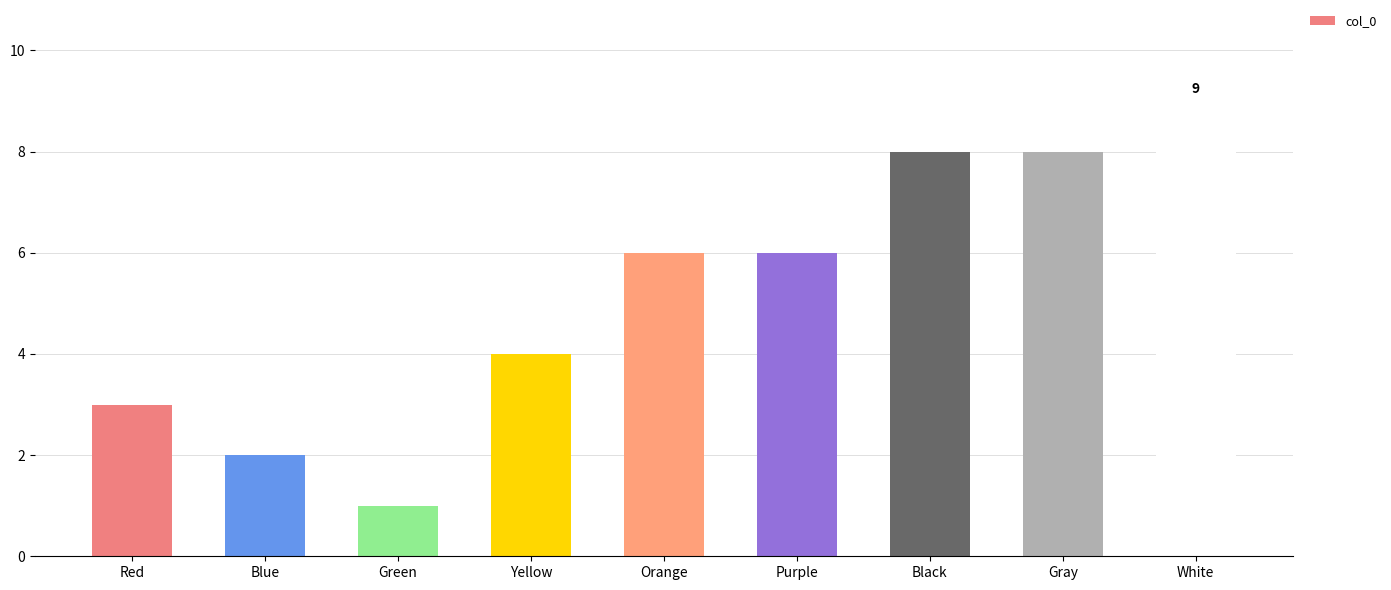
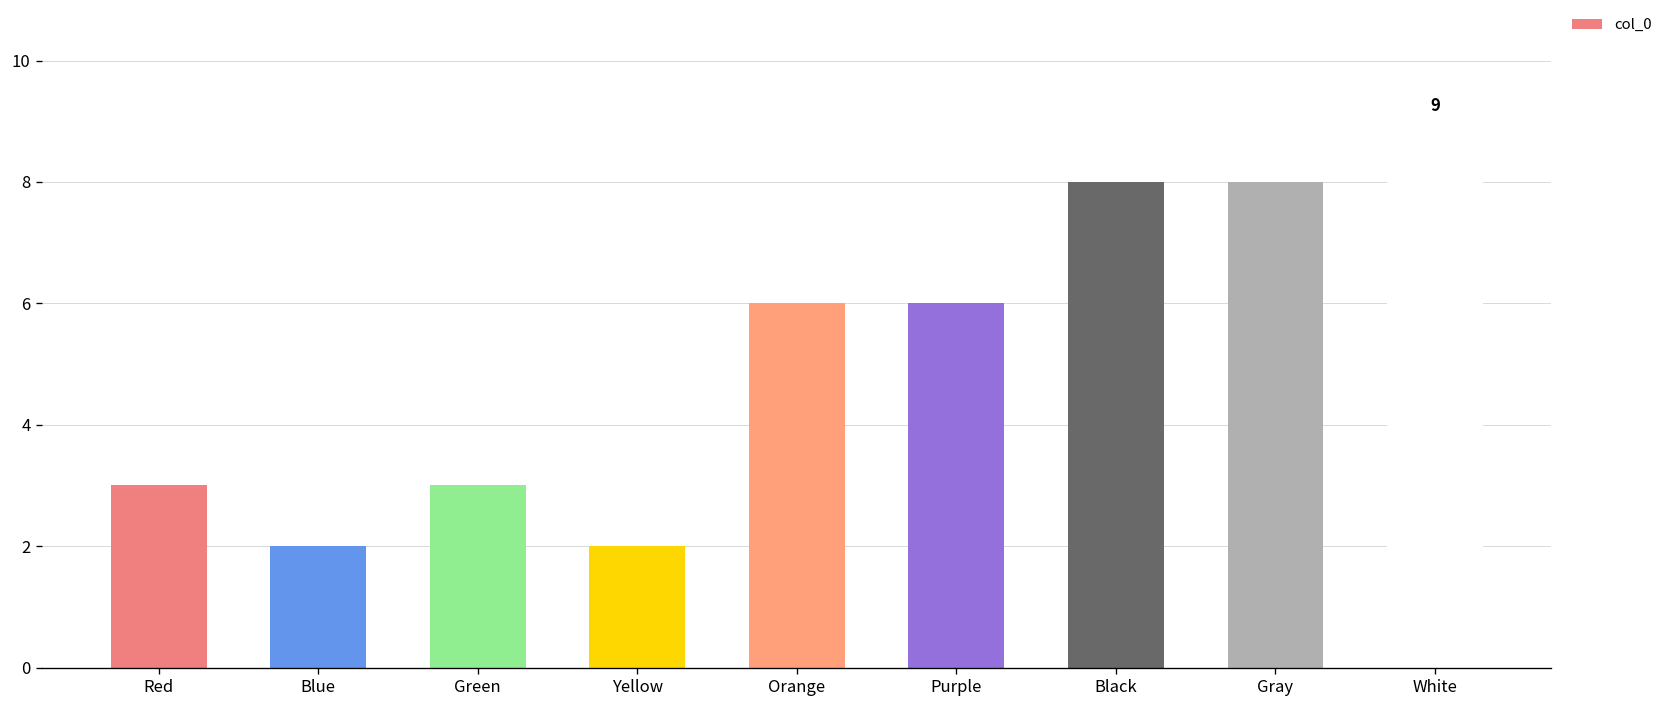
Green: 1 -> 3
Yellow: 4 -> 2
